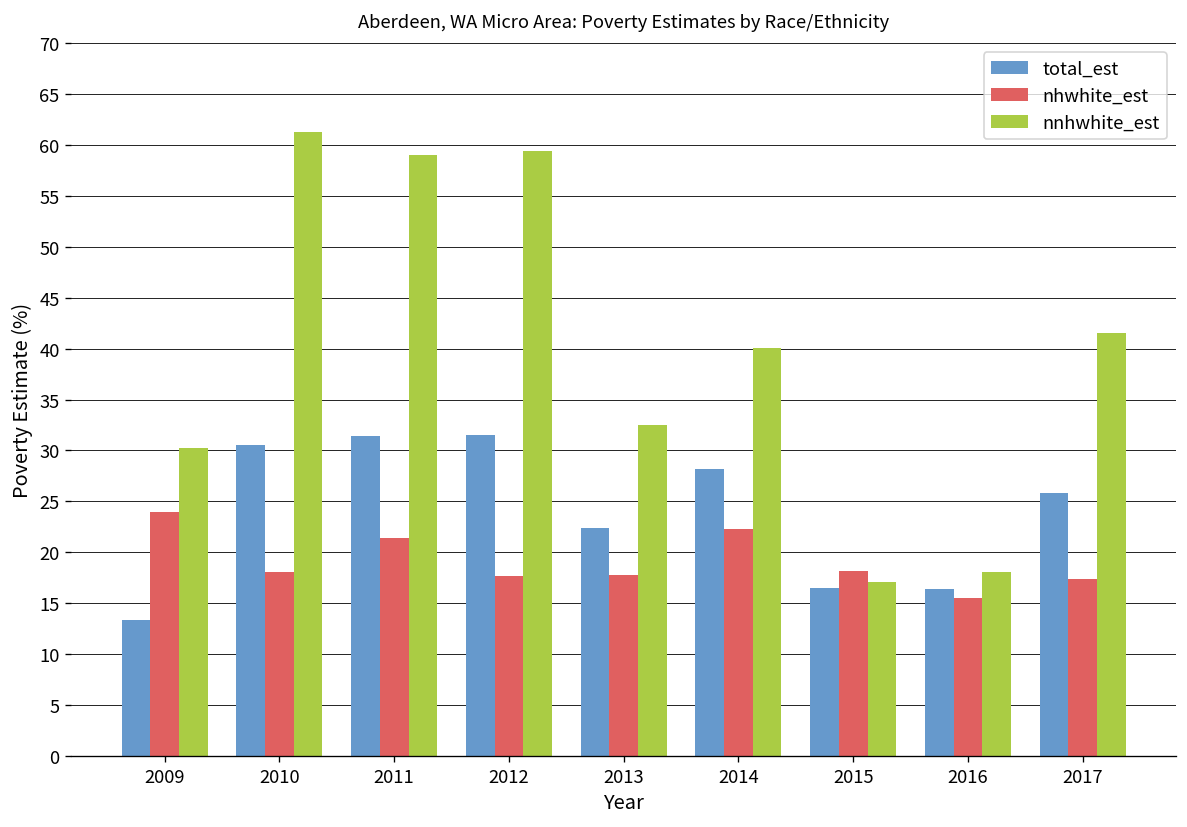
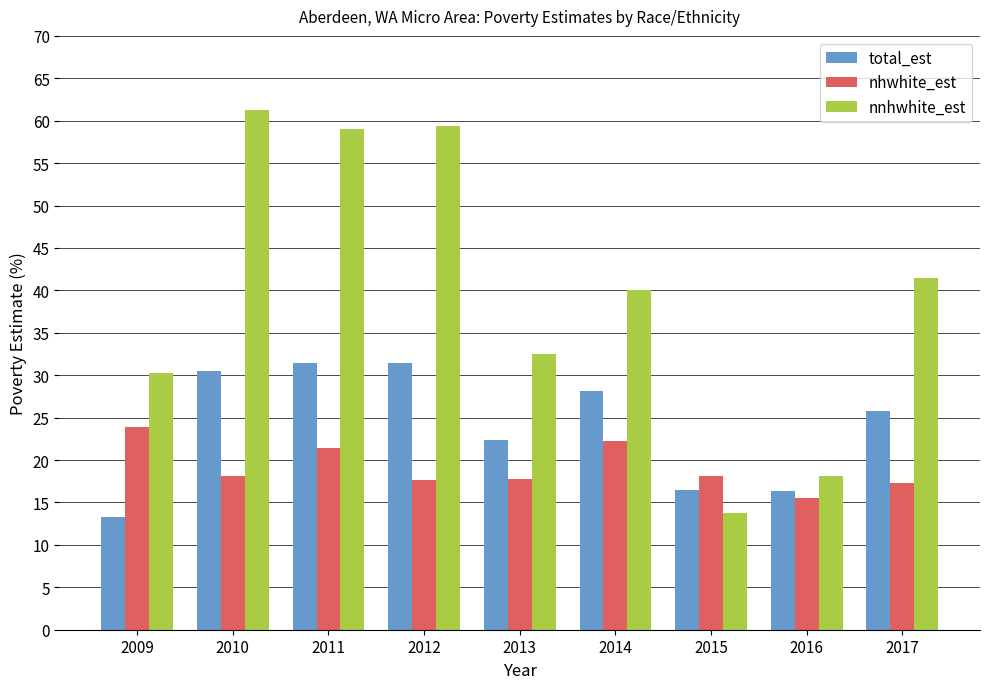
nnhwhite_est, 2015: 17 -> 14
